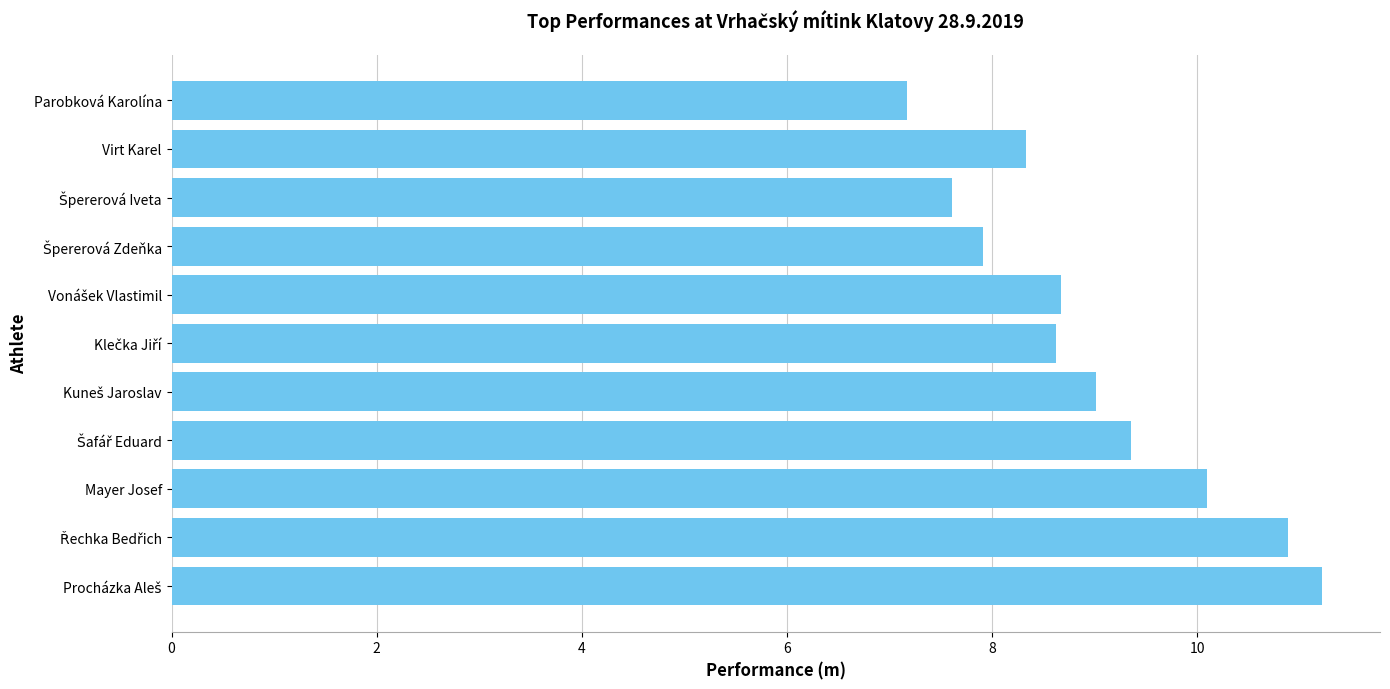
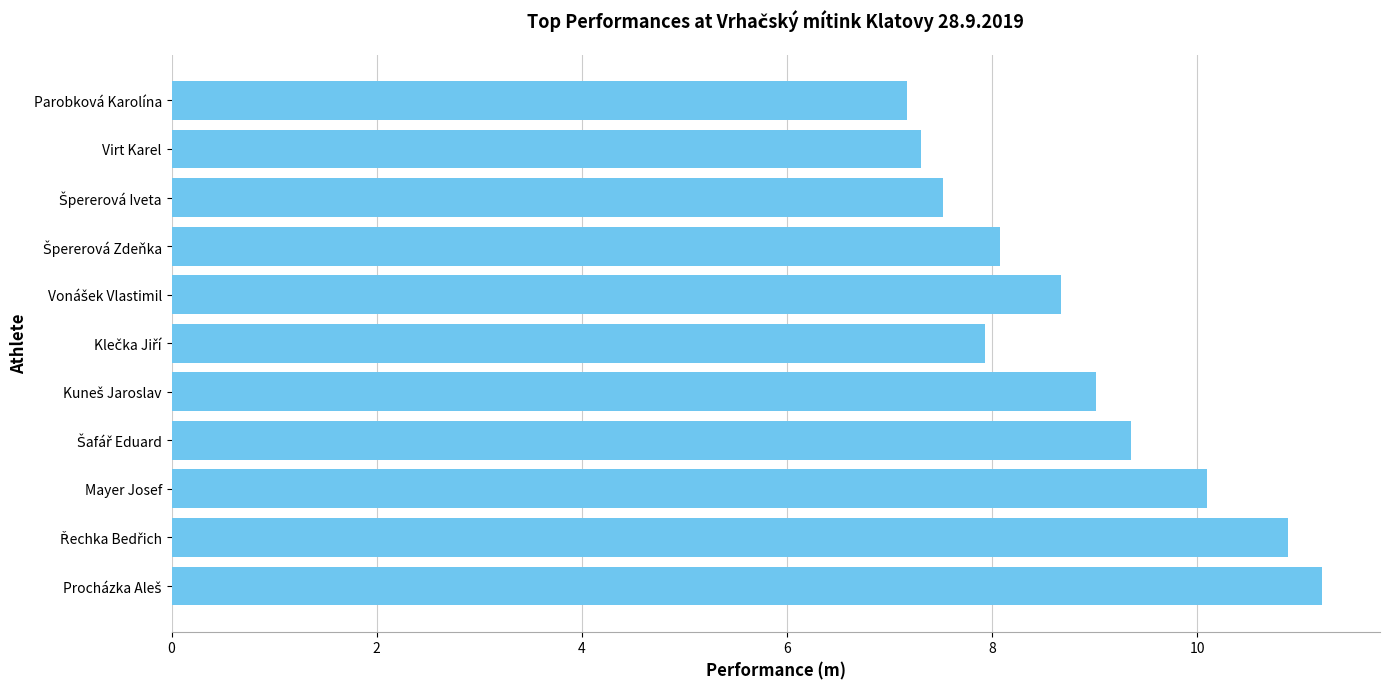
Virt Karel: 8.33 -> 7.31
Špererová Iveta: 7.61 -> 7.52
Špererová Zdeňka: 7.91 -> 8.08
Klečka Jiří: 8.62 -> 7.93
